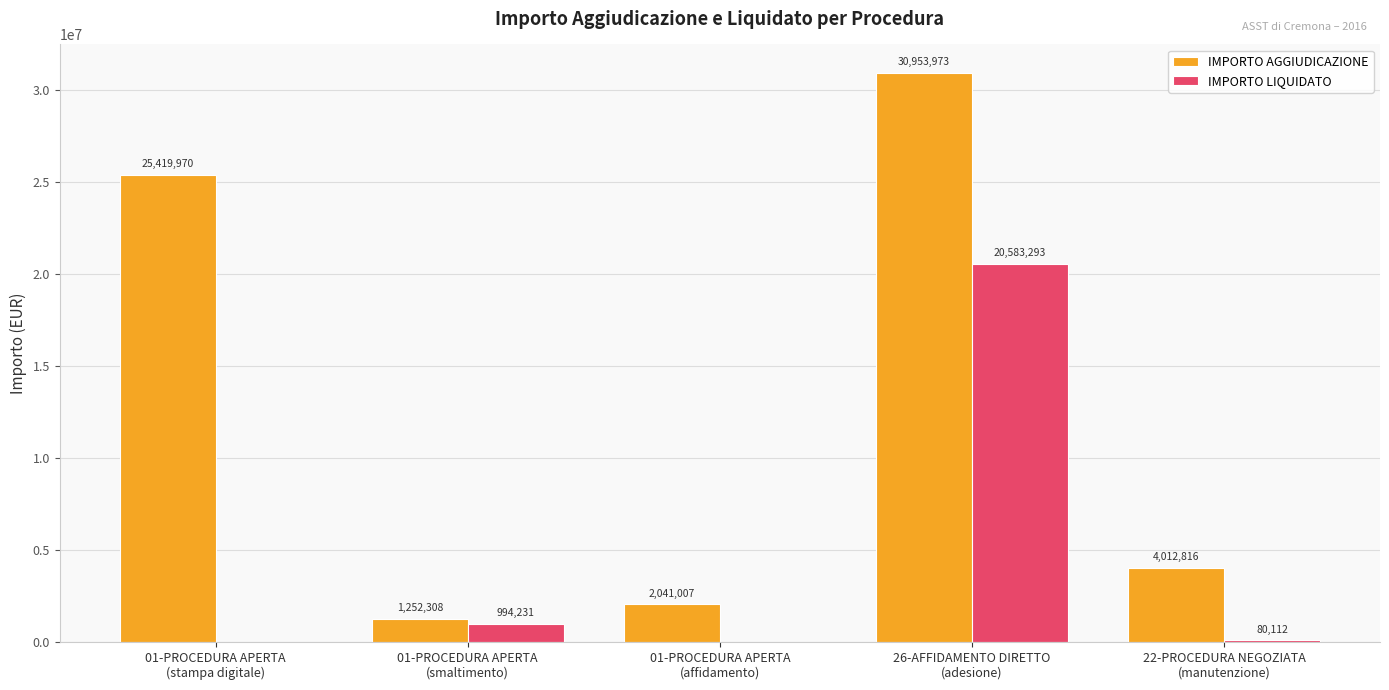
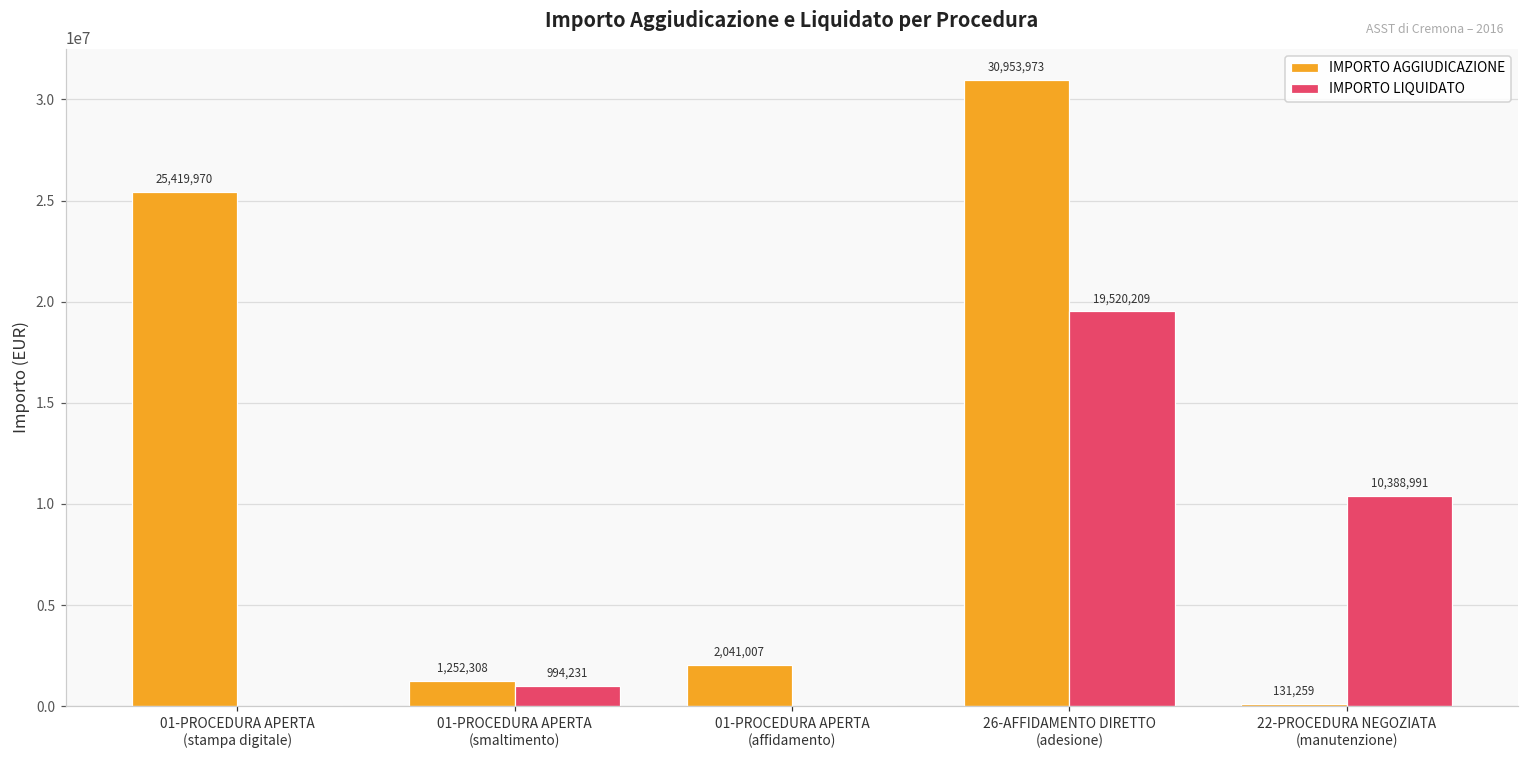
IMPORTO LIQUIDATO, 26-AFFIDAMENTO DIRETTO (adesione): 20,583,293 -> 19,520,209
IMPORTO AGGIUDICAZIONE, 22-PROCEDURA NEGOZIATA (manutenzione): 4,012,816 -> 131,259
IMPORTO LIQUIDATO, 22-PROCEDURA NEGOZIATA (manutenzione): 80,112 -> 10,388,991
